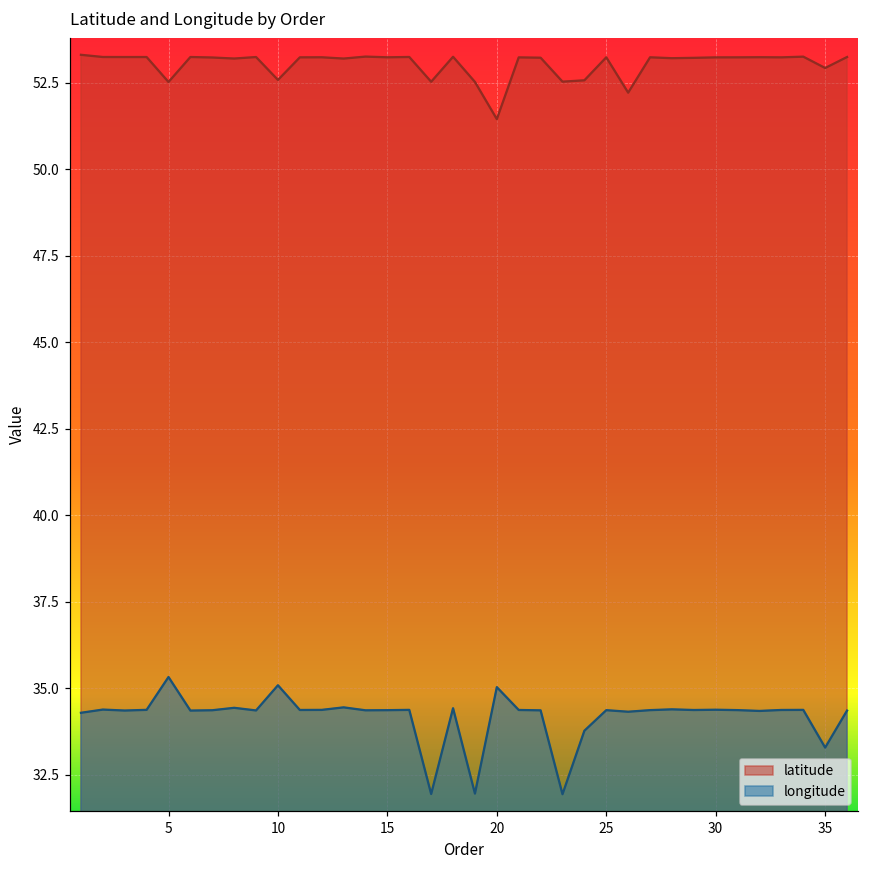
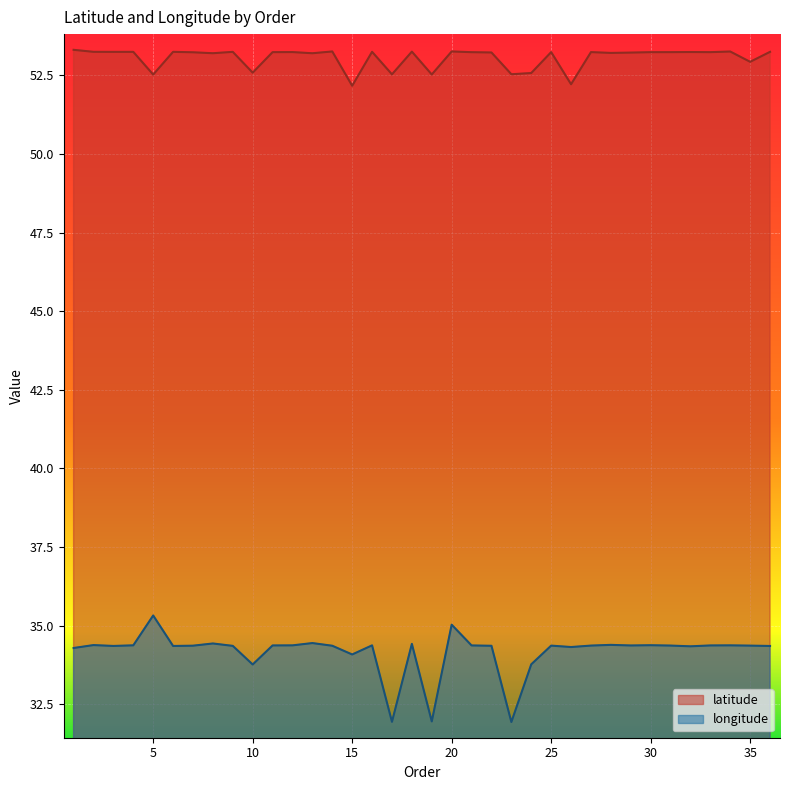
longitude, 10: 35.1 -> 33.8
latitude, 15: 53.2 -> 52.2
longitude, 15: 34.4 -> 34.1
latitude, 20: 51.5 -> 53.3
longitude, 35: 33.3 -> 34.4
